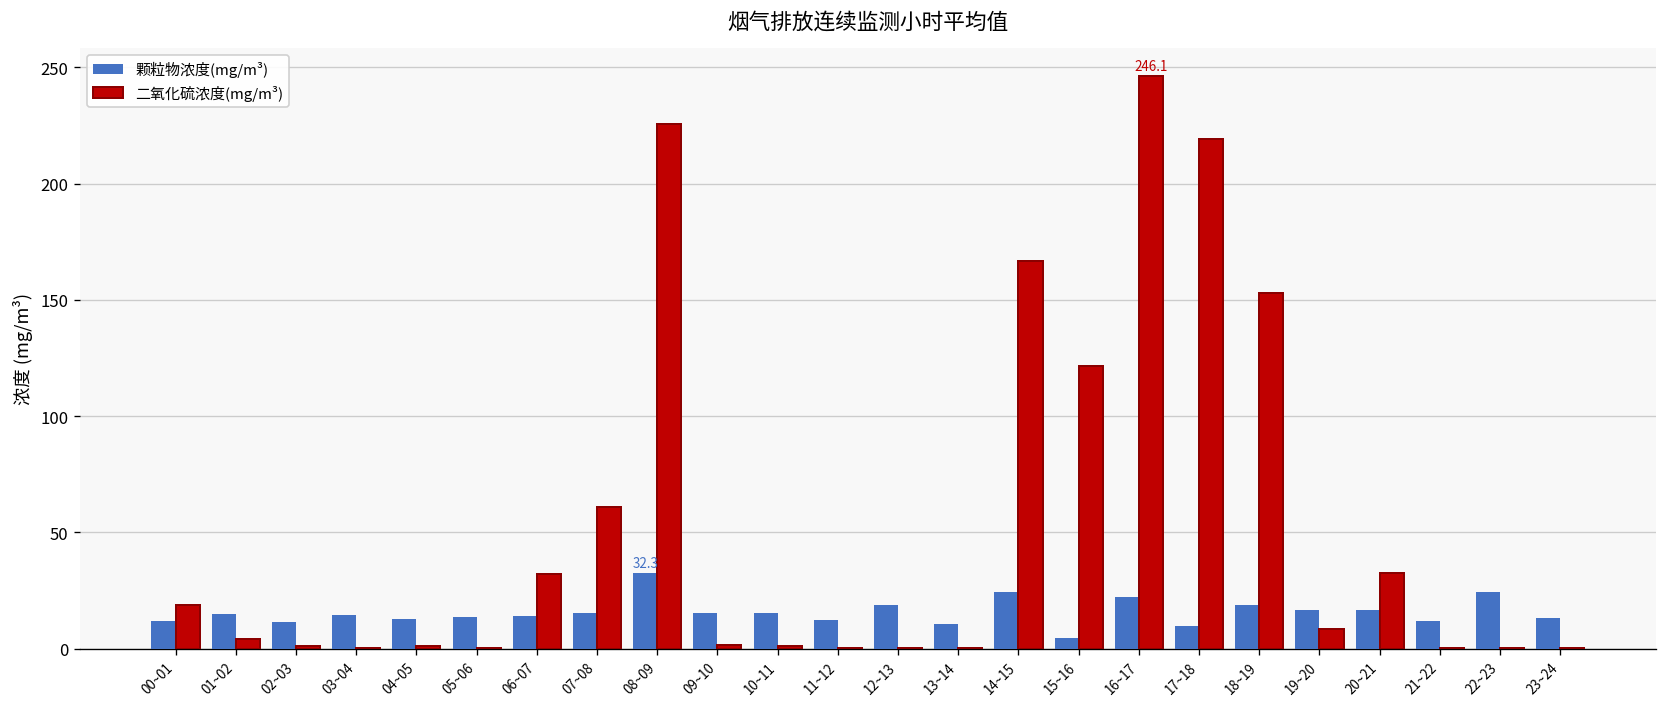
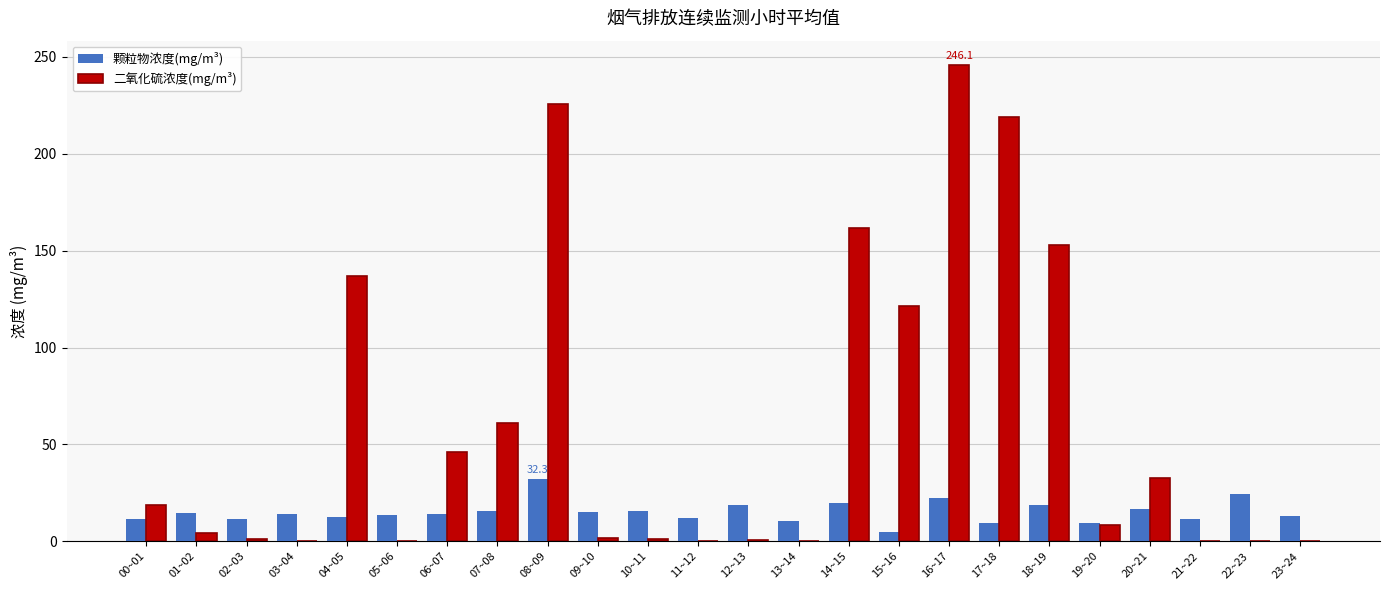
二氧化硫浓度(mg/m³), 04~05: 1 -> 137
二氧化硫浓度(mg/m³), 06~07: 32 -> 46
颗粒物浓度(mg/m³), 14~15: 24 -> 20
二氧化硫浓度(mg/m³), 14~15: 167 -> 162
颗粒物浓度(mg/m³), 19~20: 17 -> 9
